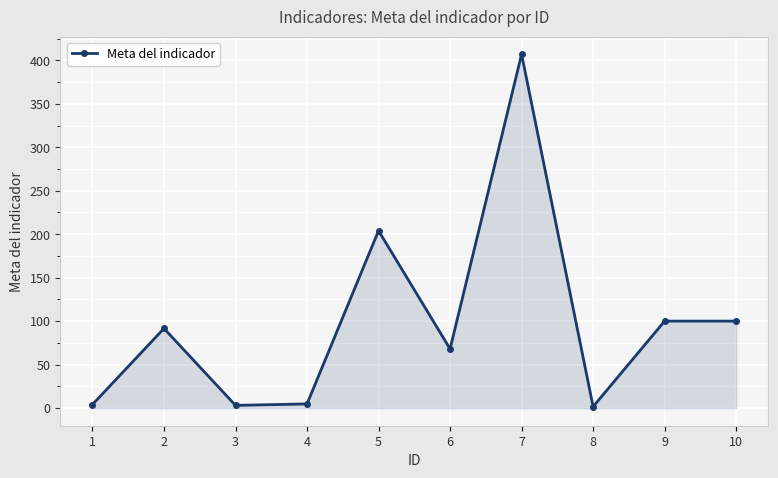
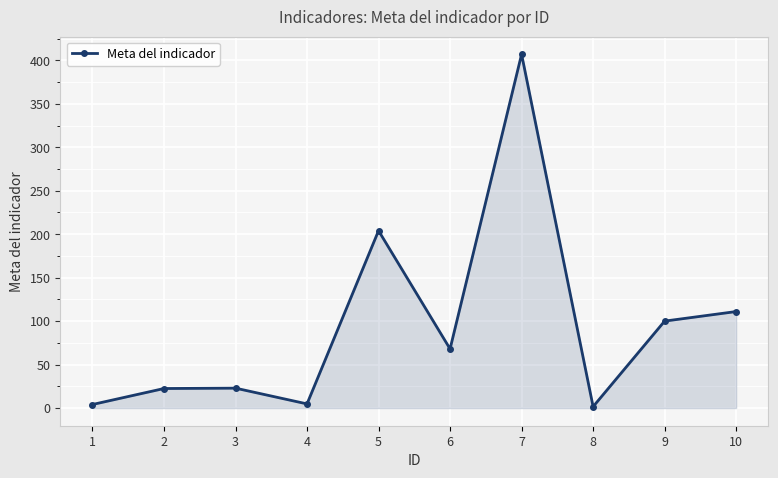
2: 90 -> 20
3: 0 -> 20
10: 100 -> 110
